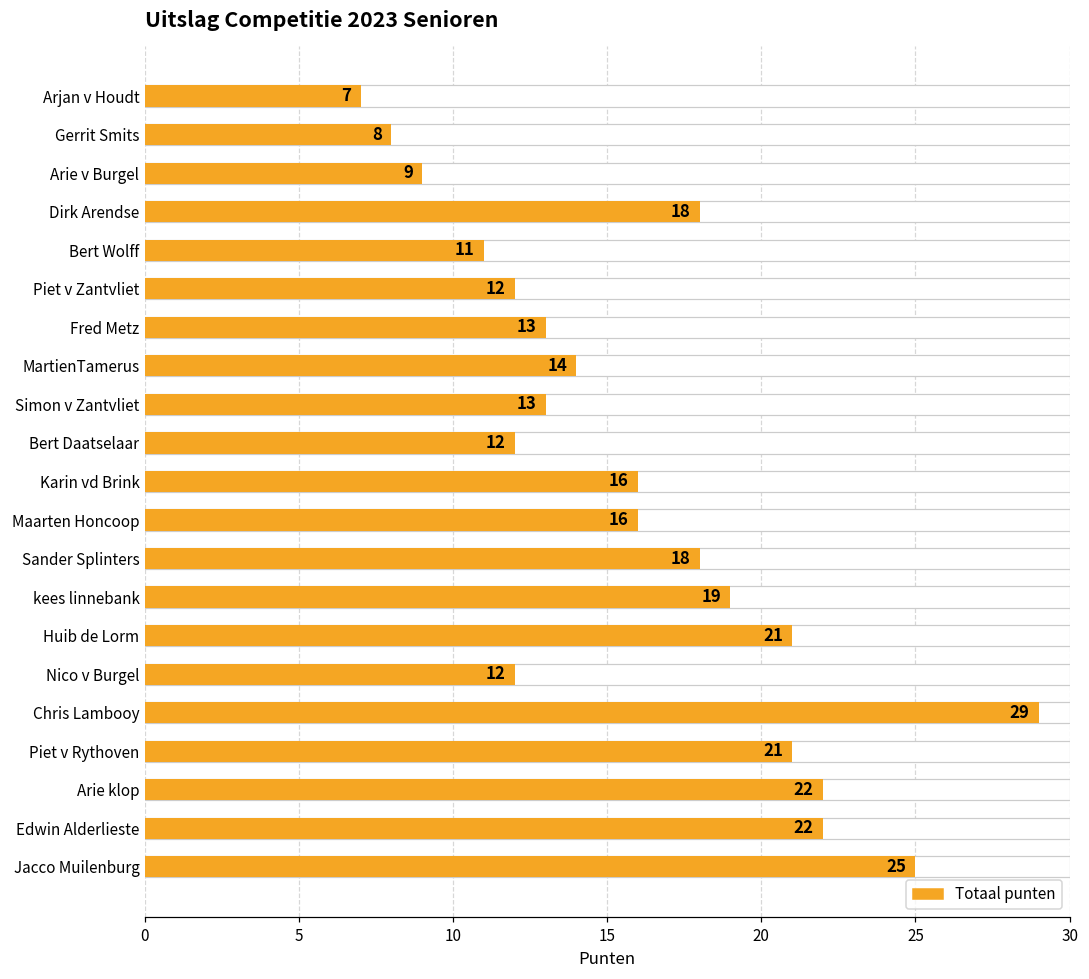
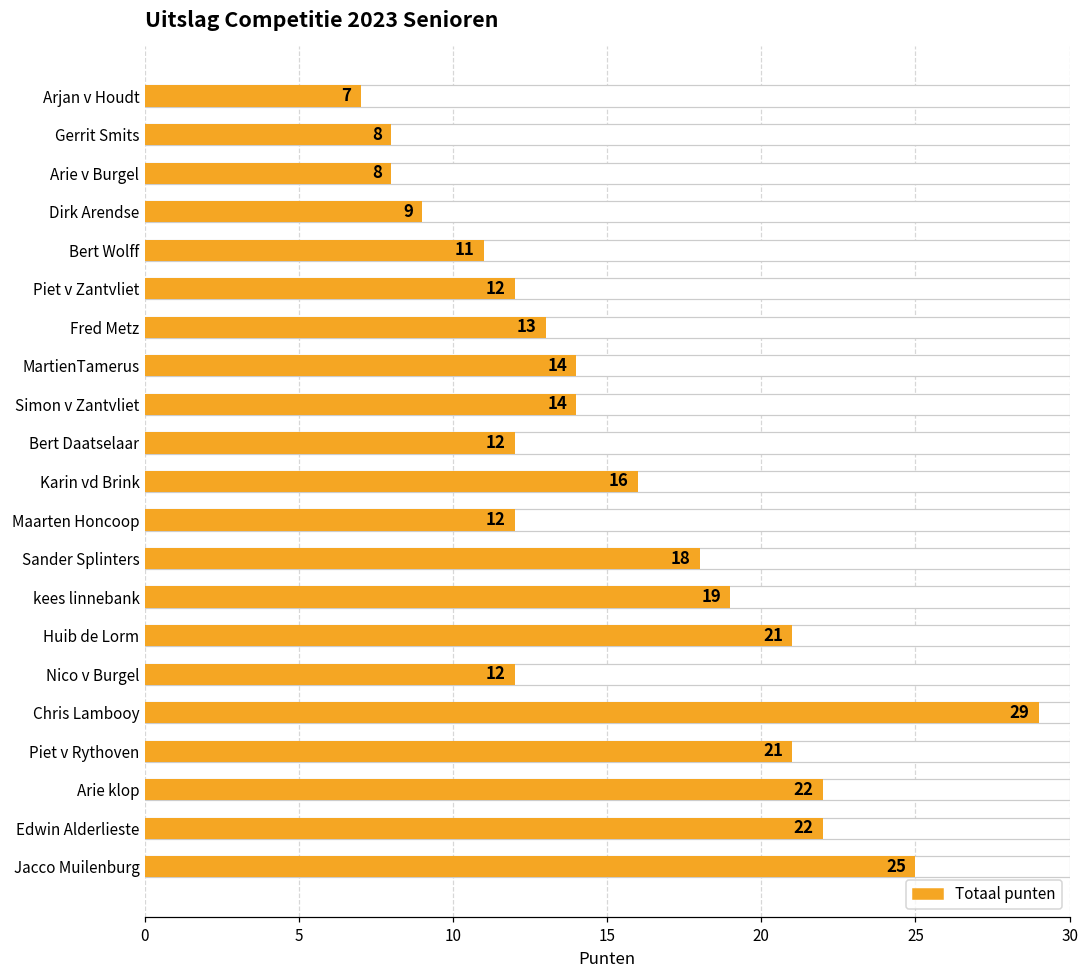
Totaal punten, Arie v Burgel: 9 -> 8
Totaal punten, Dirk Arendse: 18 -> 9
Totaal punten, Simon v Zantvliet: 13 -> 14
Totaal punten, Maarten Honcoop: 16 -> 12
